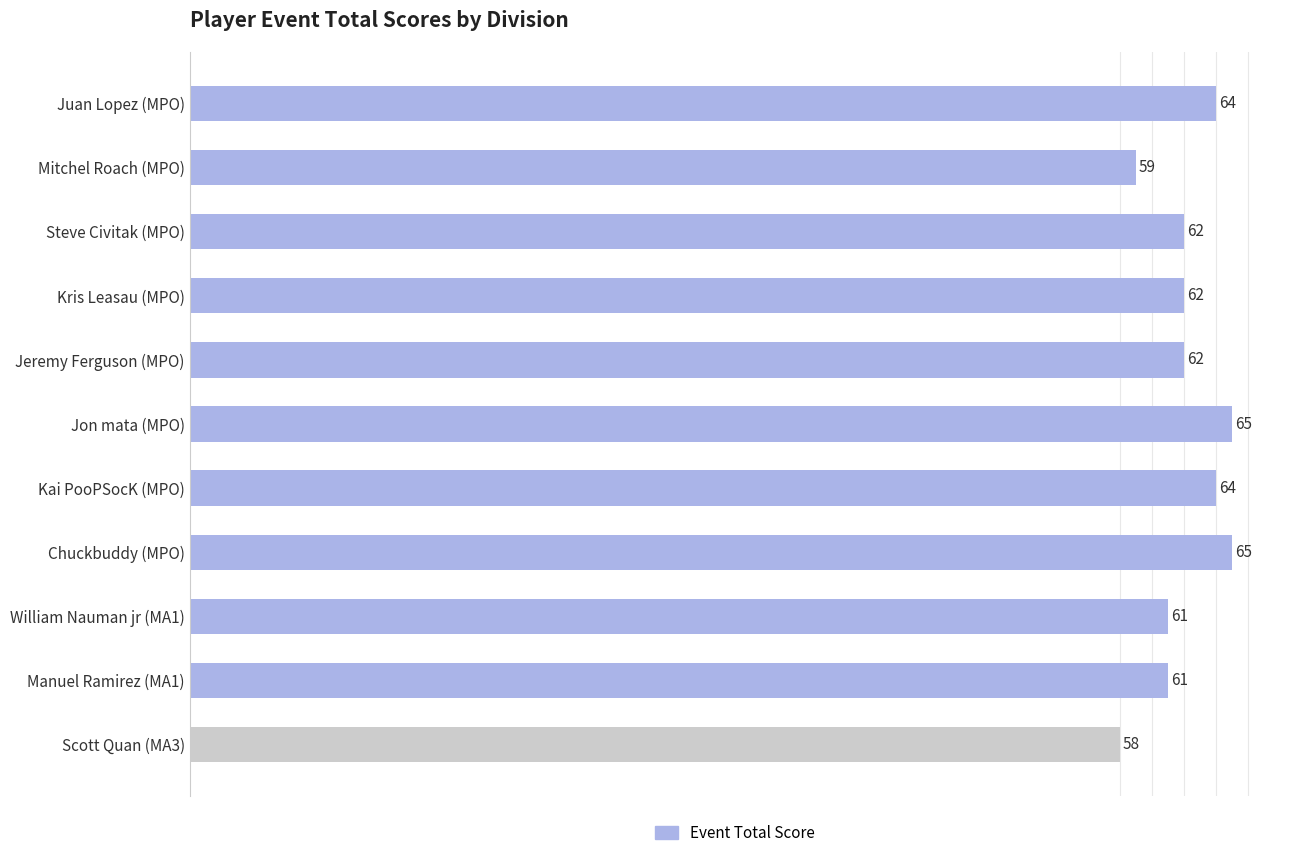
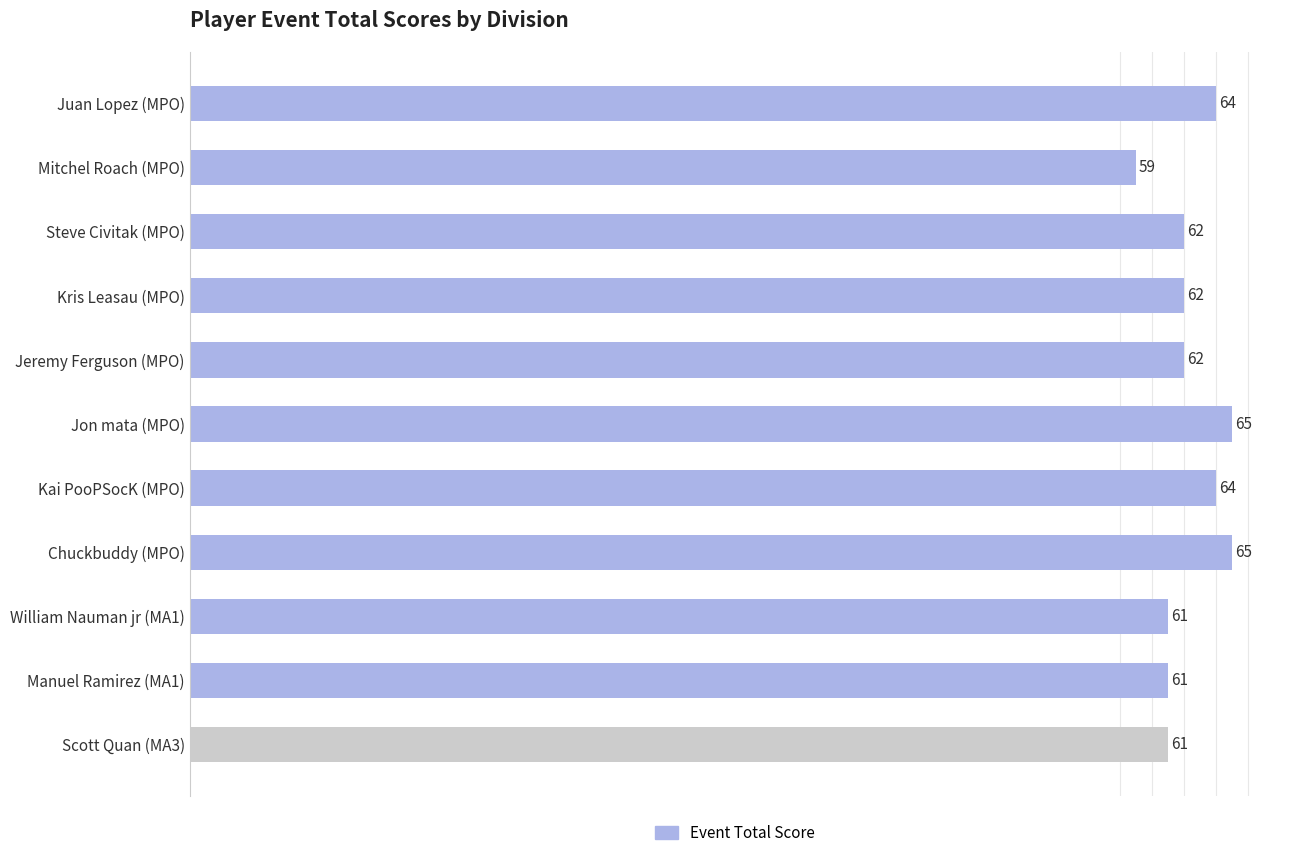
Scott Quan (MA3): 58 -> 61
